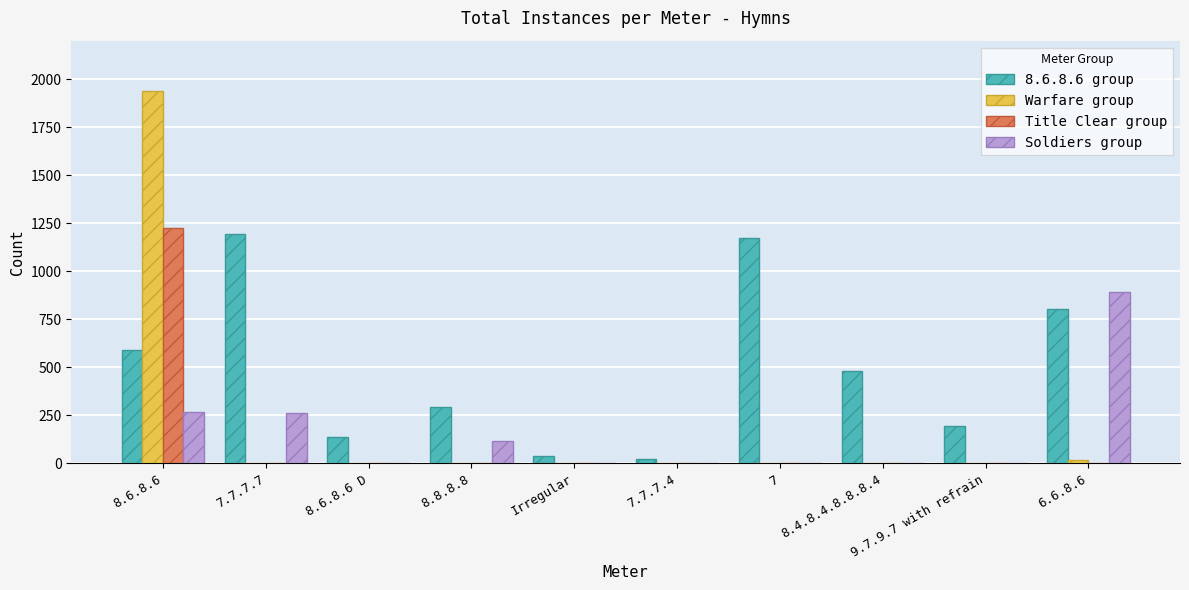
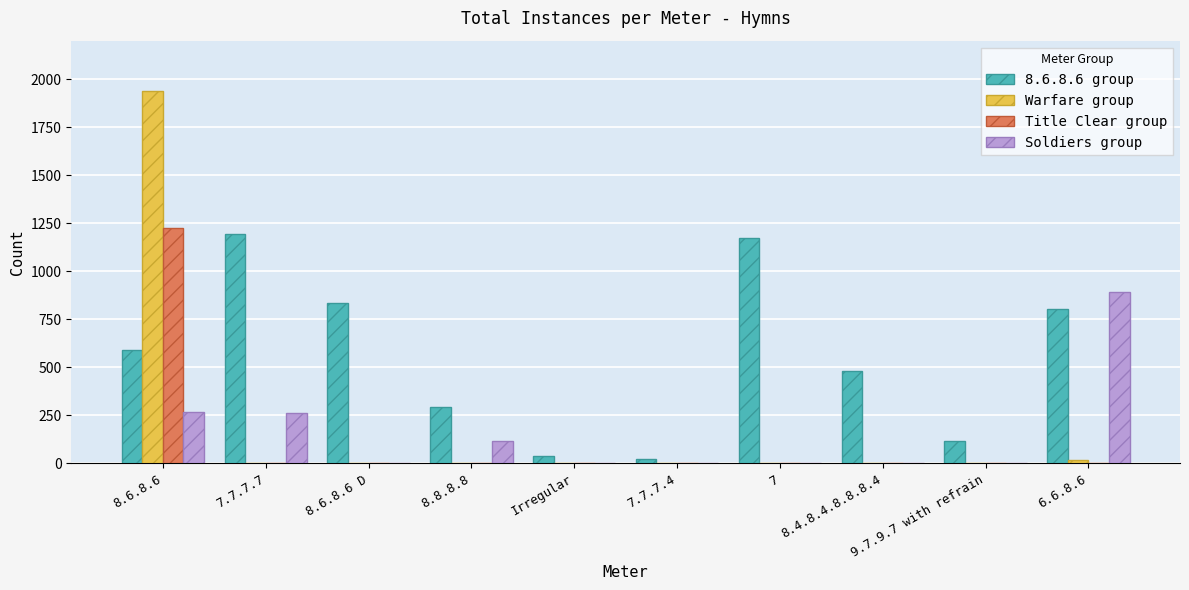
8.6.8.6 group, 8.6.8.6 D: 140 -> 840
8.6.8.6 group, 9.7.9.7 with refrain: 200 -> 120
